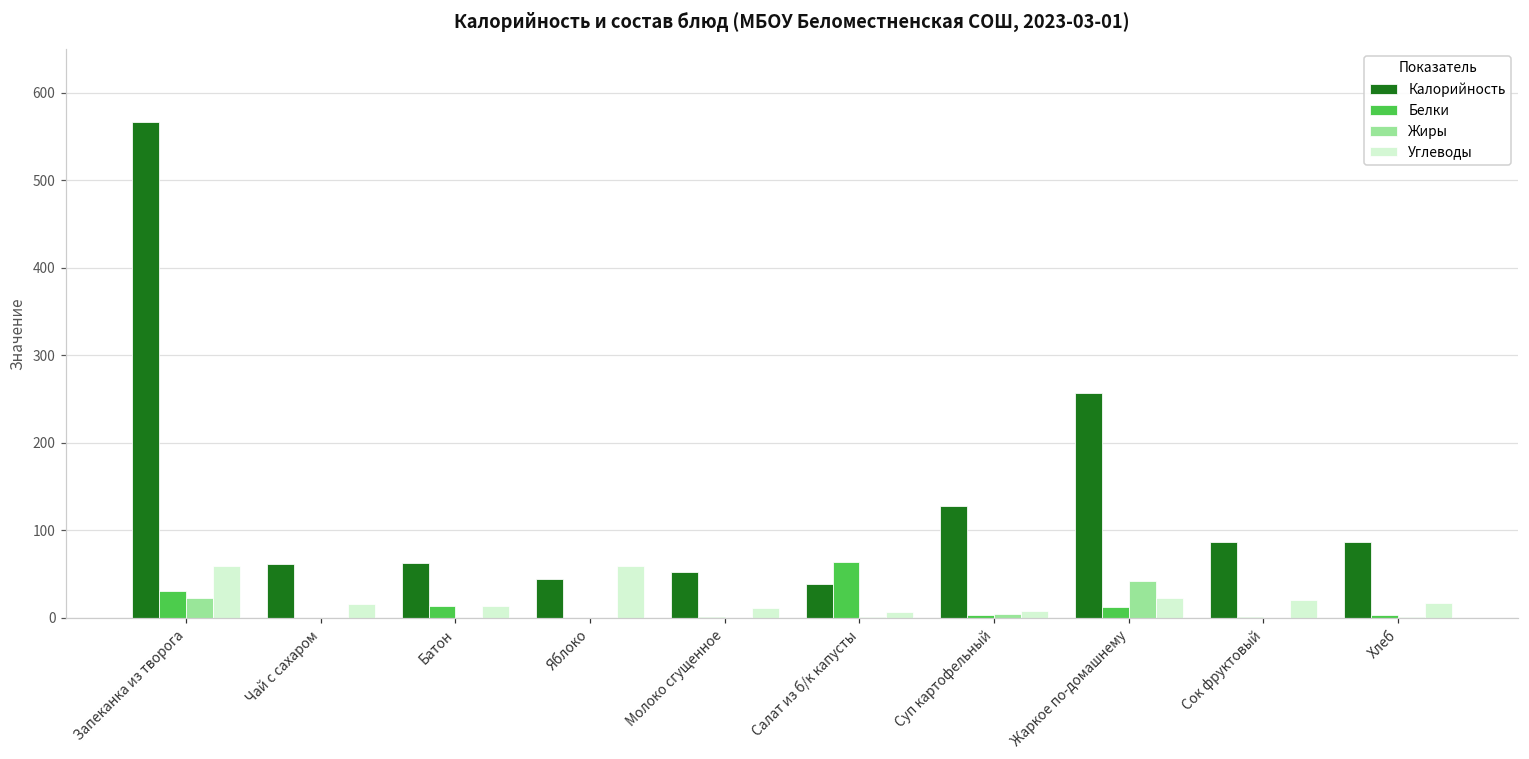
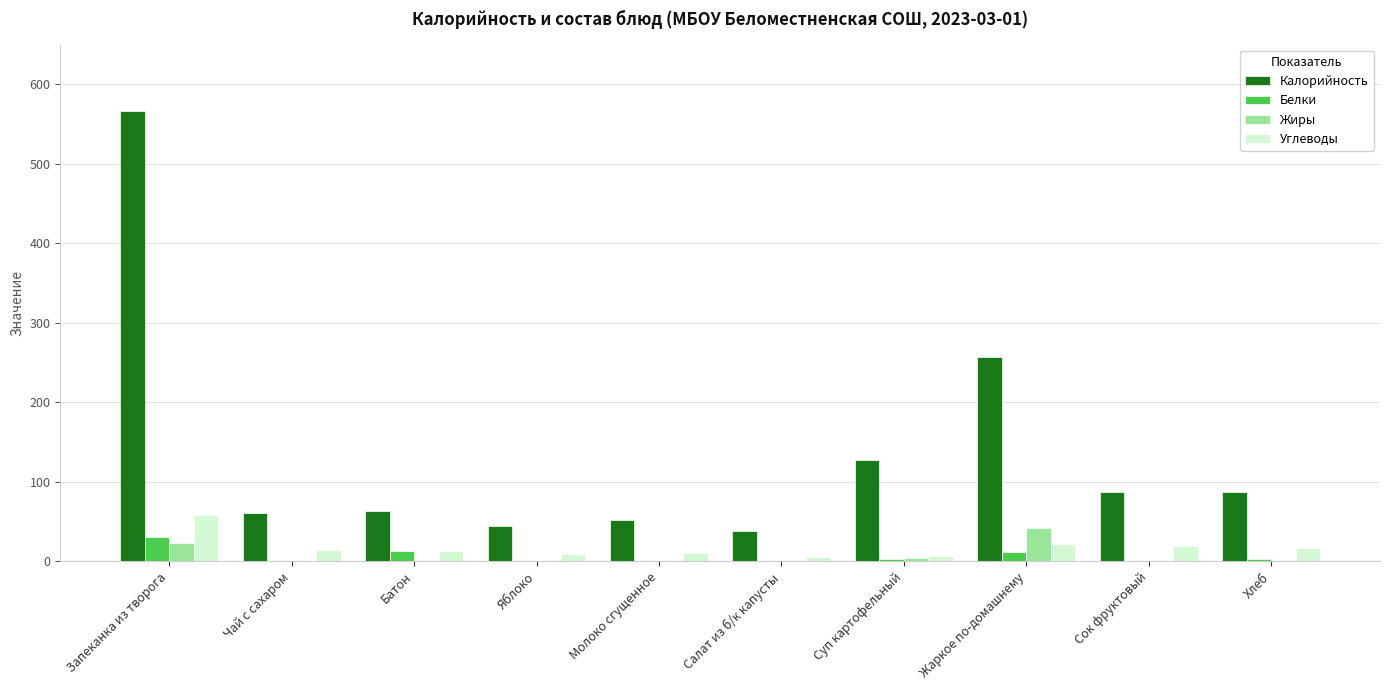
Углеводы, Яблоко: 60 -> 10
Белки, Салат из б/к капусты: 60 -> 0
